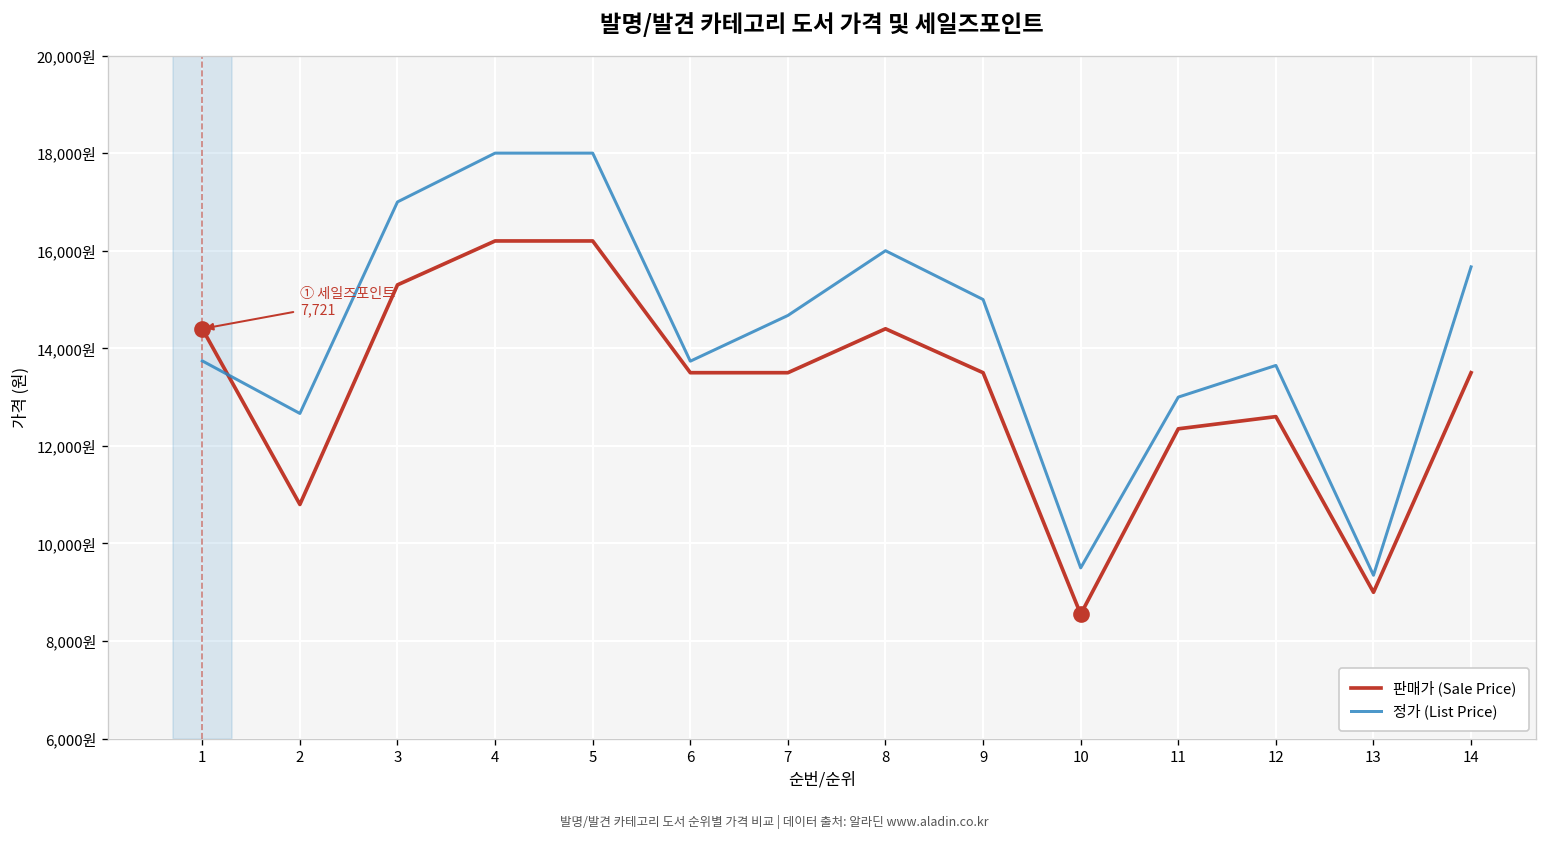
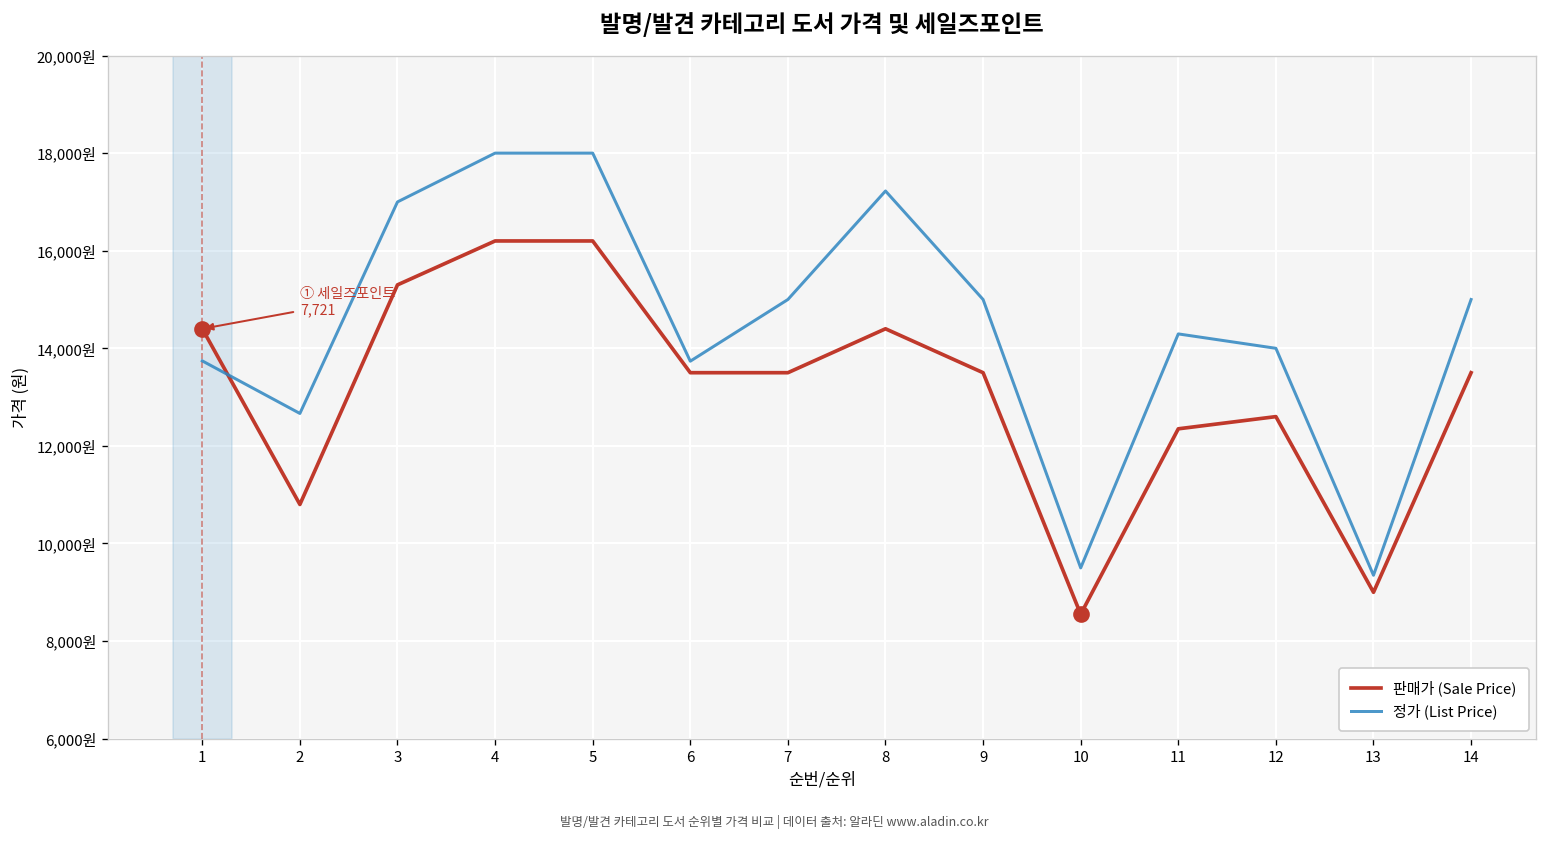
정가 (List Price), 7: 14,700원 -> 15,000원
정가 (List Price), 8: 16,000원 -> 17,200원
정가 (List Price), 11: 13,000원 -> 14,300원
정가 (List Price), 12: 13,600원 -> 14,000원
정가 (List Price), 14: 15,700원 -> 15,000원
